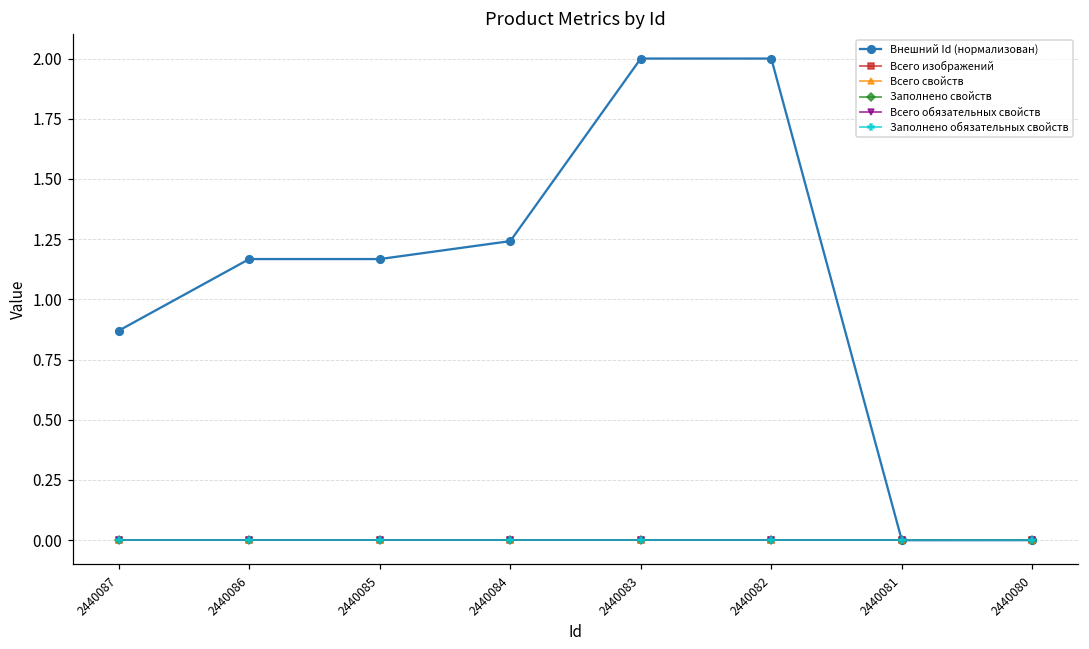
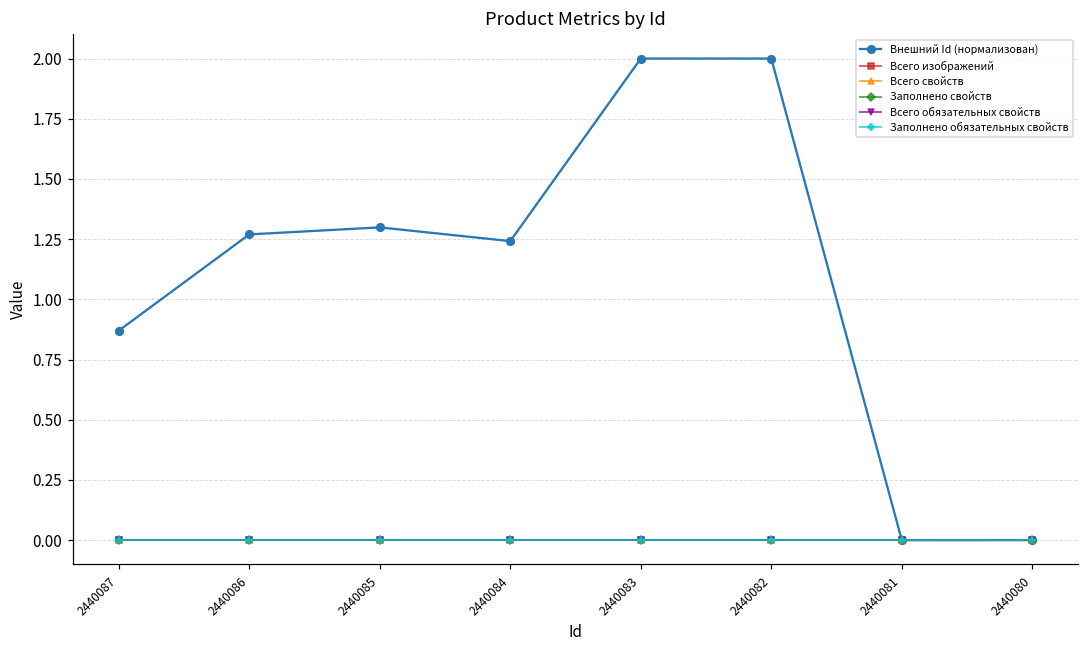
Внешний Id (нормализован), 2440086: 1.17 -> 1.27
Внешний Id (нормализован), 2440085: 1.17 -> 1.30
